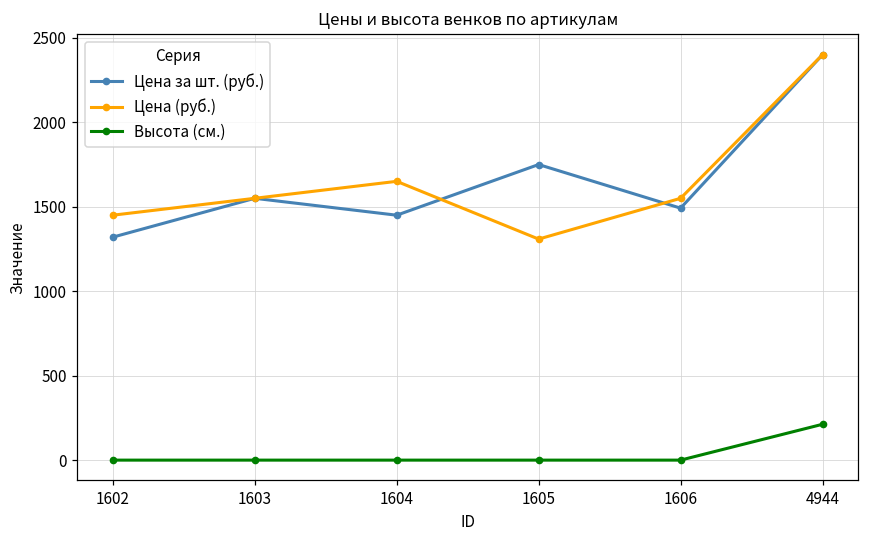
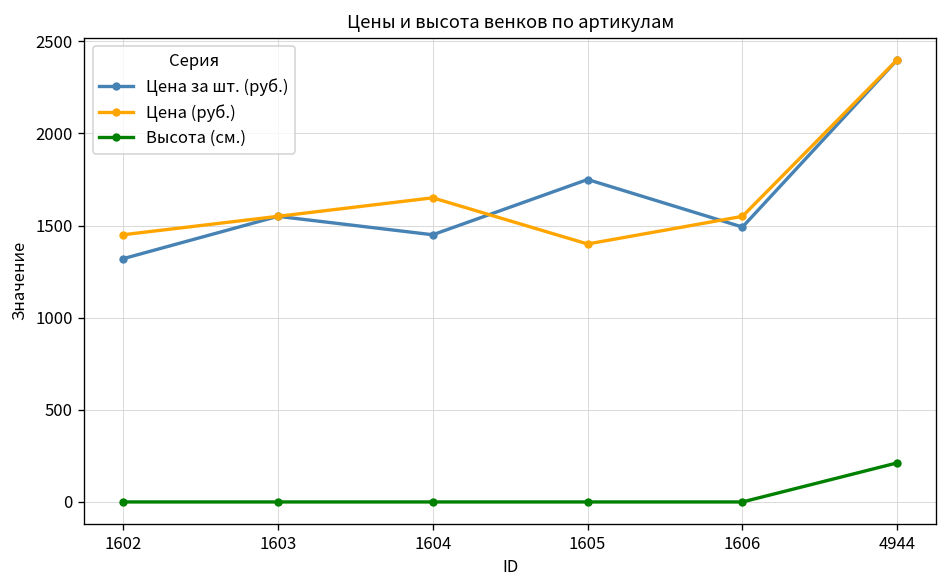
Цена (руб.), 1605: 1310 -> 1400
